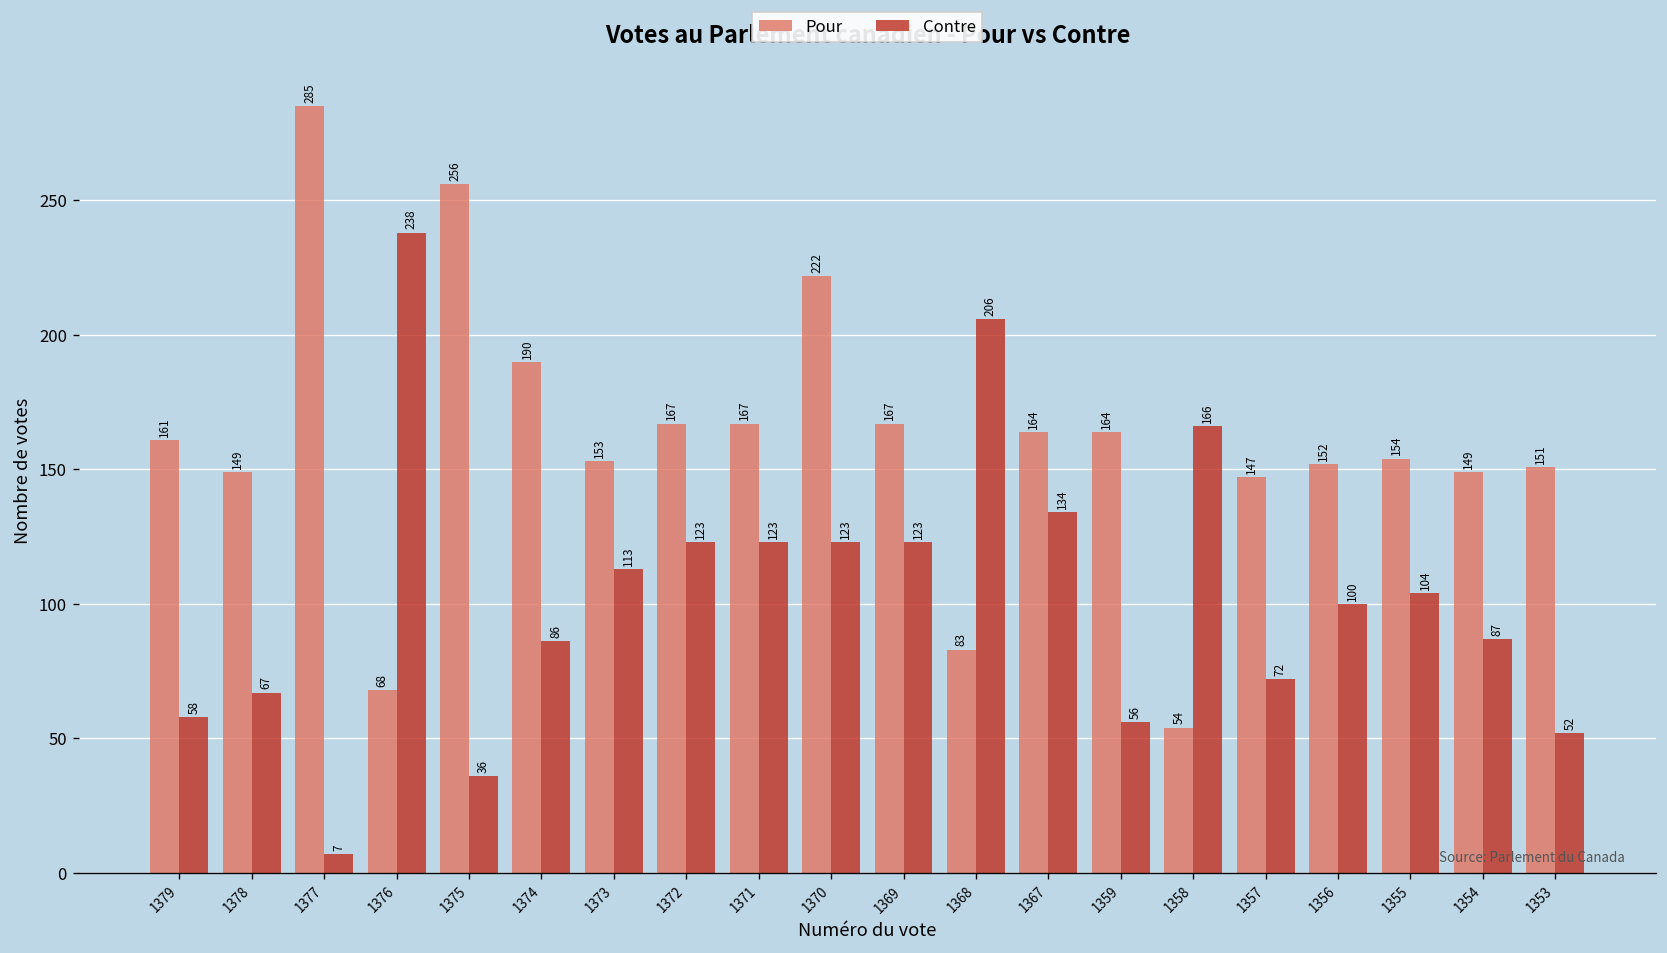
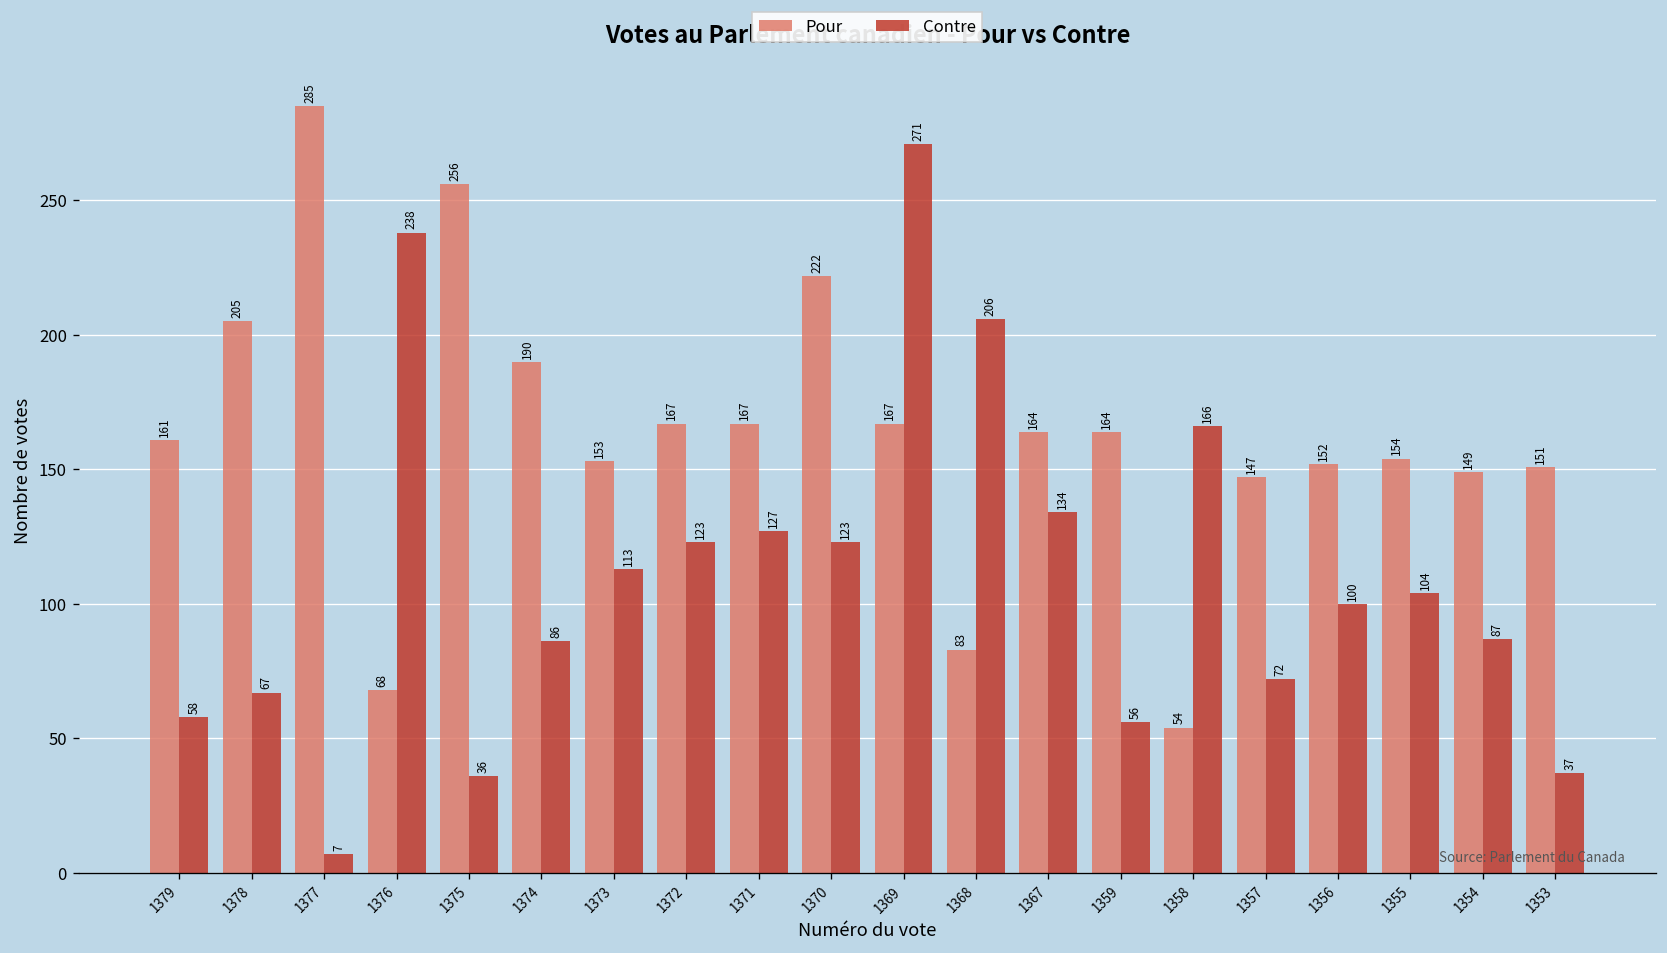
Pour, 1378: 149 -> 205
Contre, 1371: 123 -> 127
Contre, 1369: 123 -> 271
Contre, 1353: 52 -> 37
